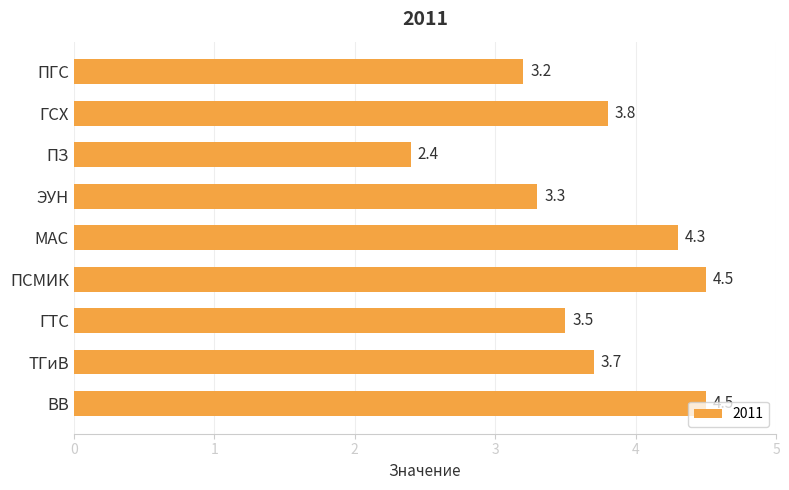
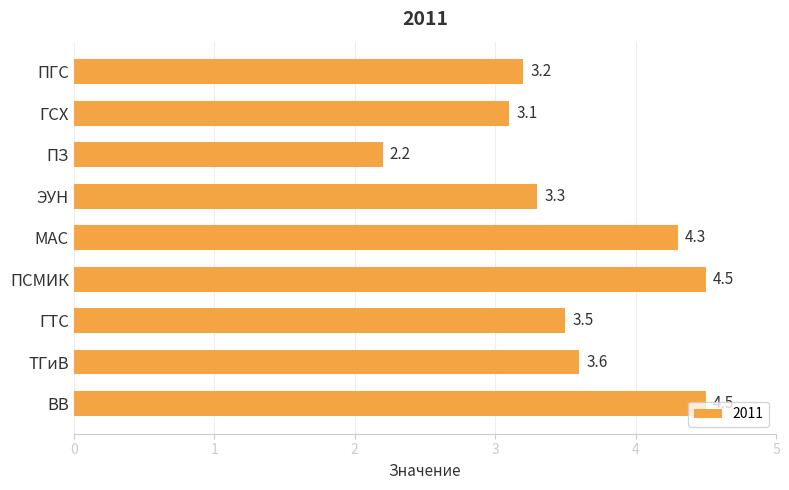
ГСХ: 3.8 -> 3.1
ПЗ: 2.4 -> 2.2
ТГиВ: 3.7 -> 3.6
